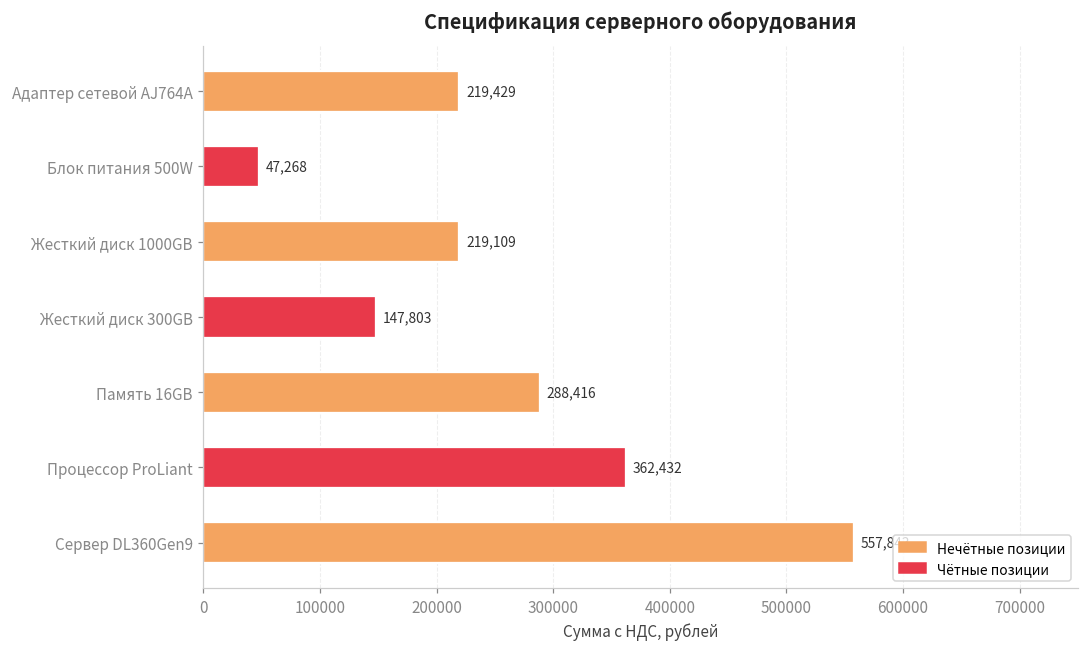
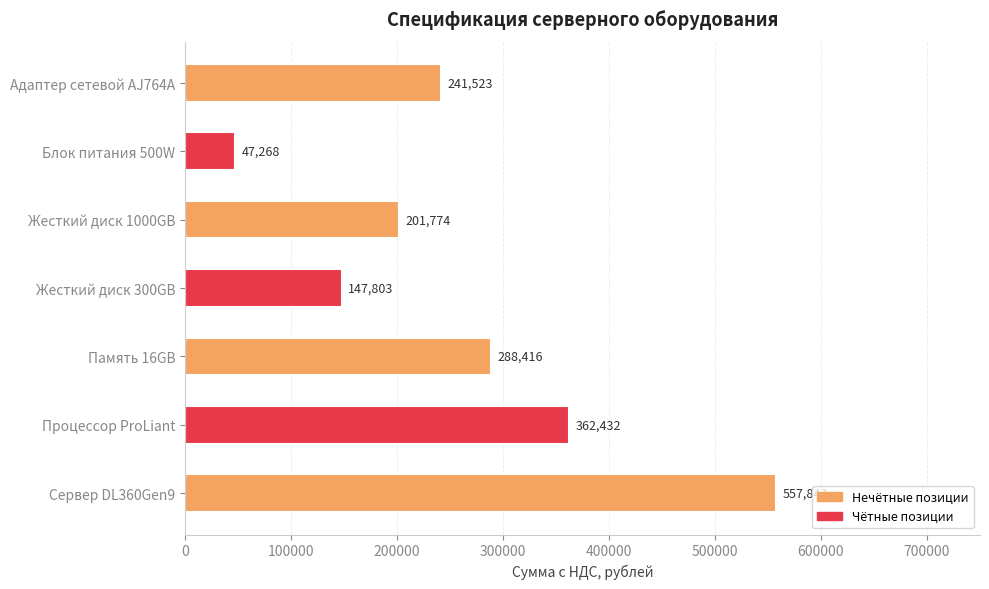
Адаптер сетевой AJ764A: 219,429 -> 241,523
Жесткий диск 1000GB: 219,109 -> 201,774
